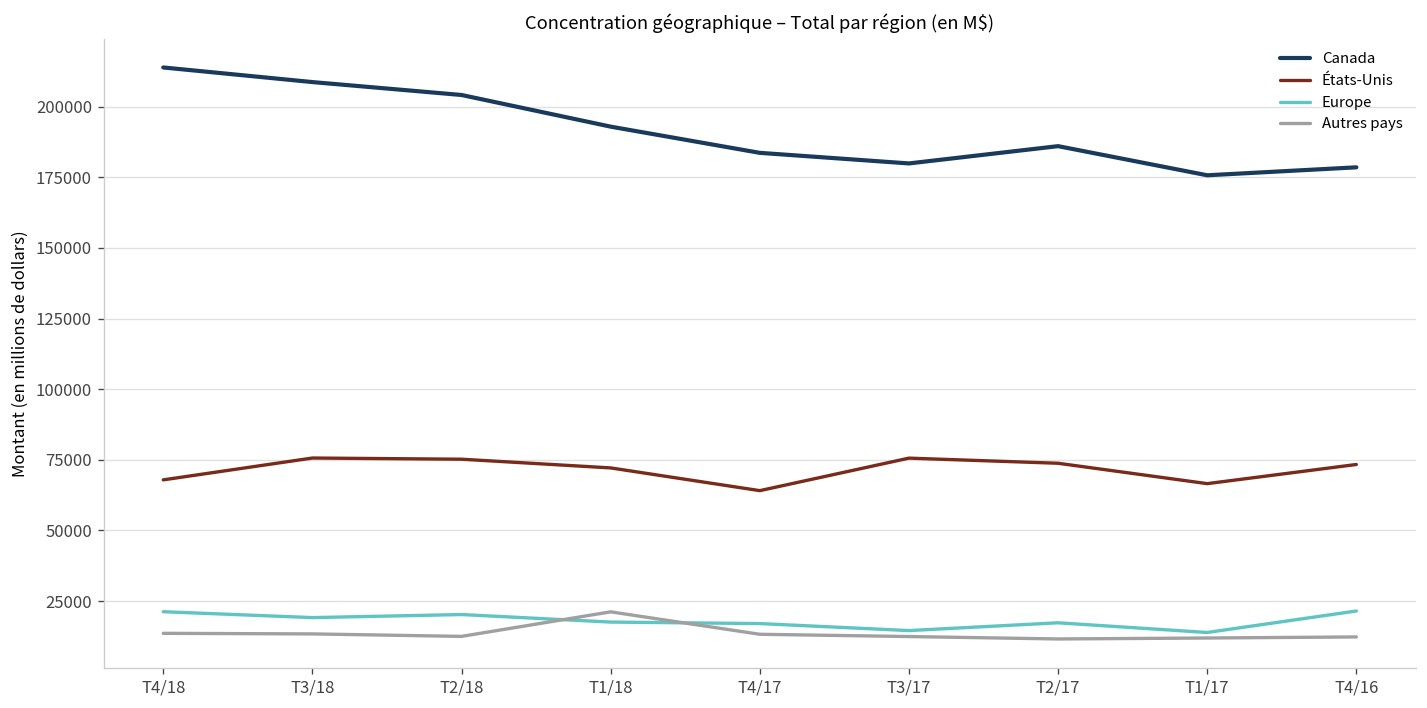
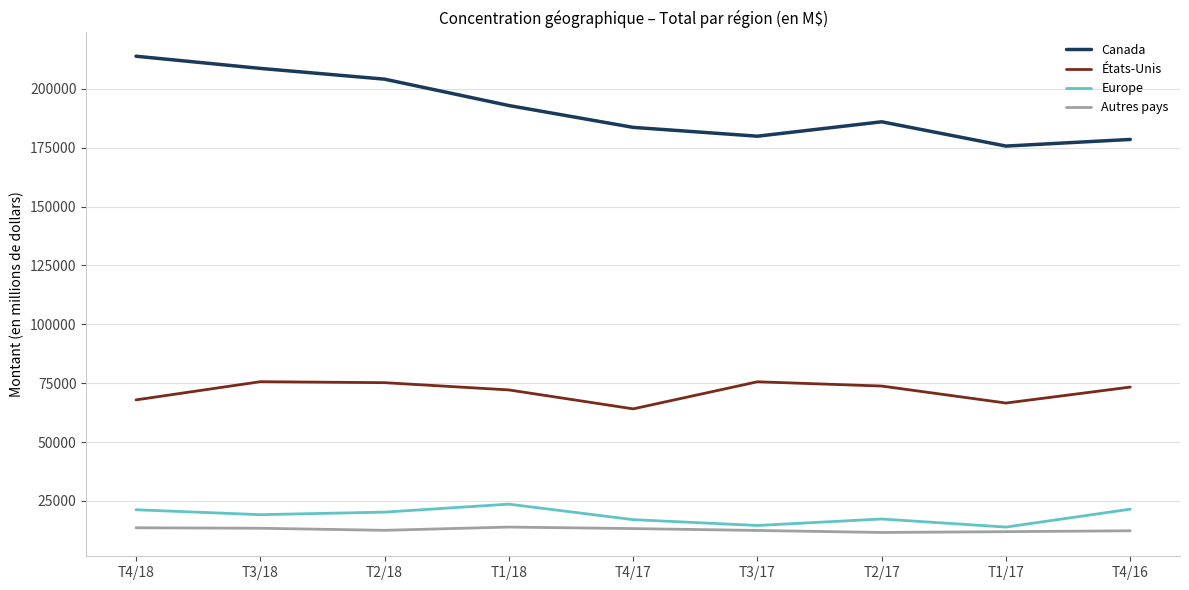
Europe, T1/18: 18000 -> 24000
Autres pays, T1/18: 21000 -> 14000
